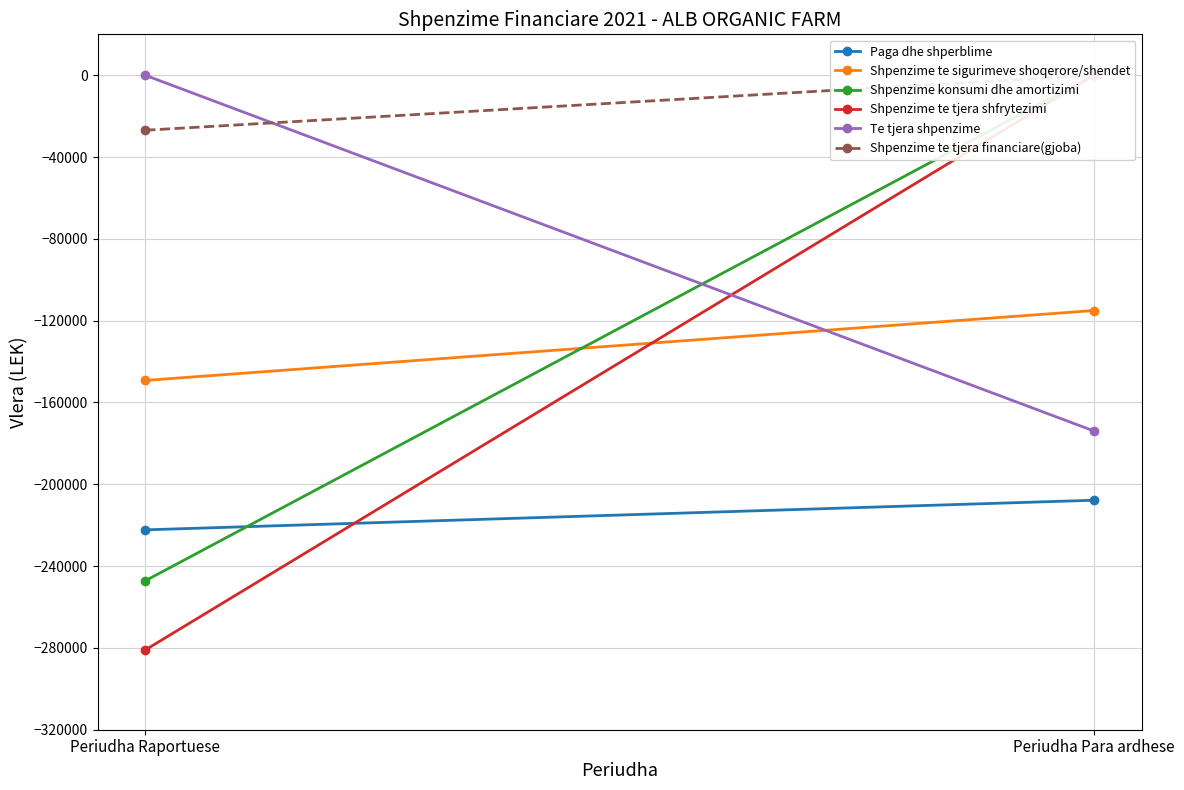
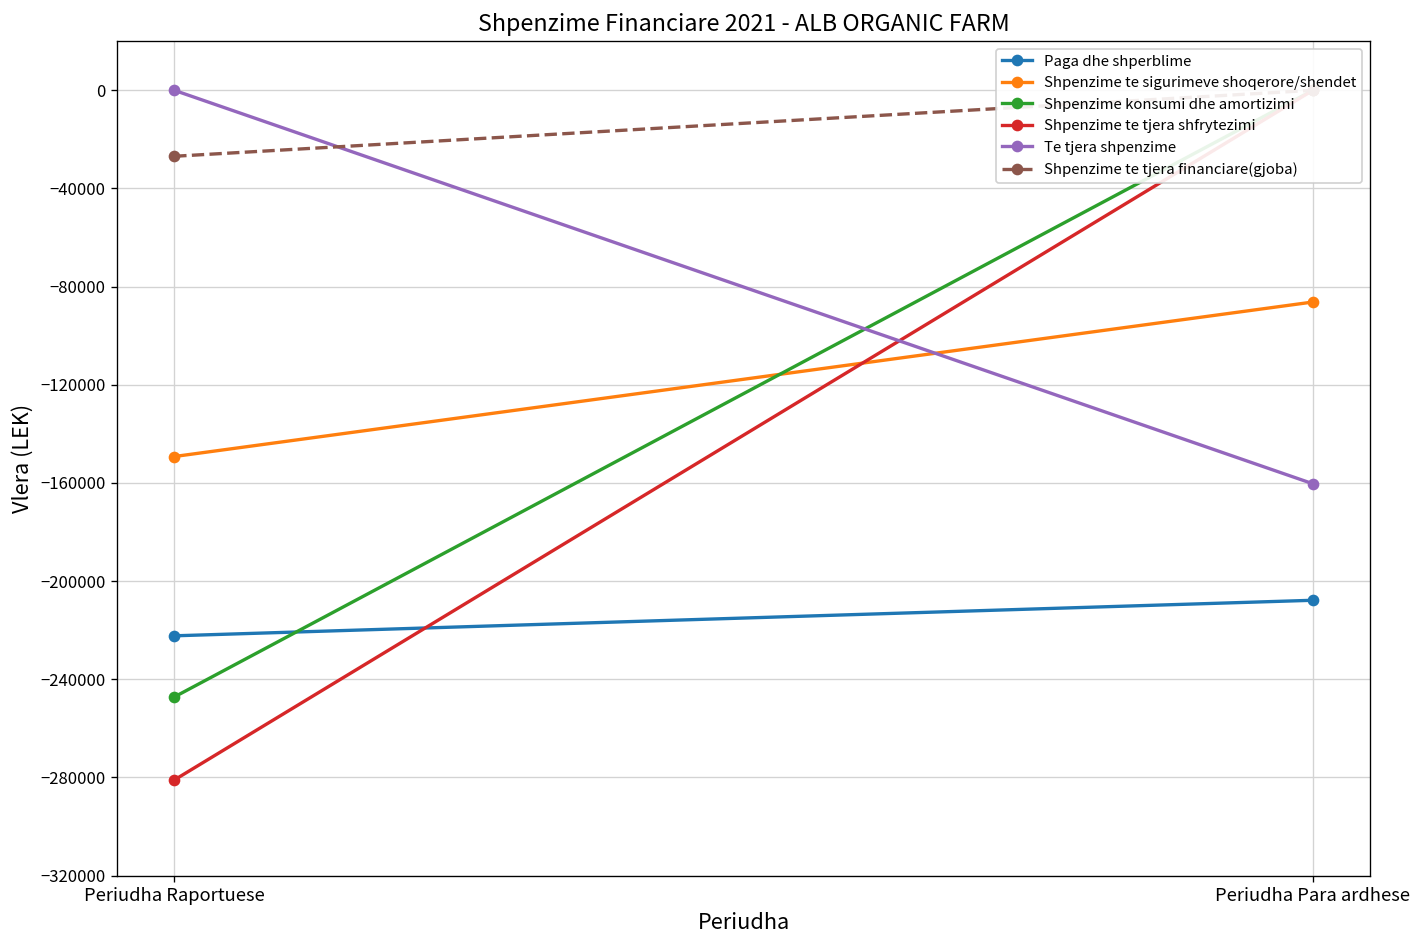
Shpenzime te sigurimeve shoqerore/shendet, Periudha Para ardhese: -115000 -> -86000
Te tjera shpenzime, Periudha Para ardhese: -174000 -> -160000
